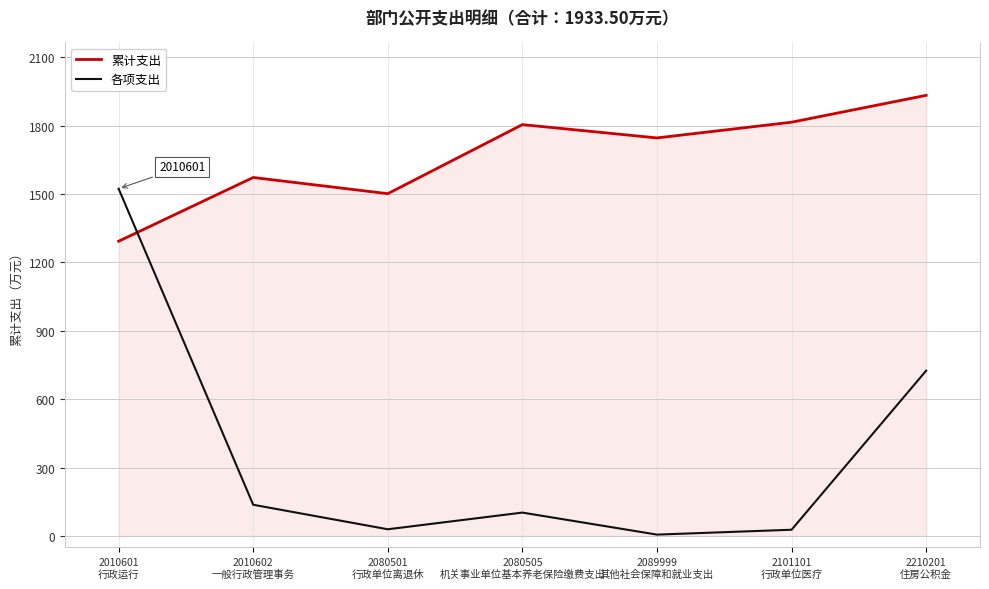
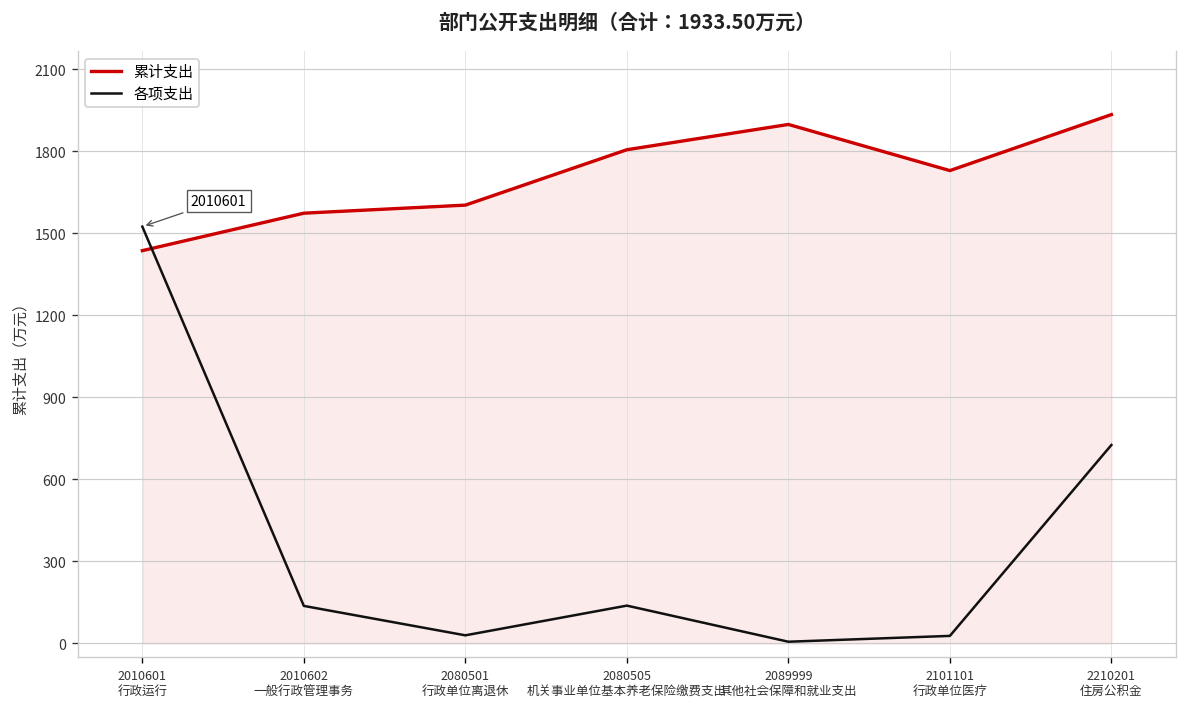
累计支出, 2010601 行政运行: 1290 -> 1440
累计支出, 2080501 行政单位离退休: 1500 -> 1600
各项支出, 2080505 机关事业单位基本养老保险缴费支出: 100 -> 140
累计支出, 2089999 其他社会保障和就业支出: 1750 -> 1900
累计支出, 2101101 行政单位医疗: 1820 -> 1730
